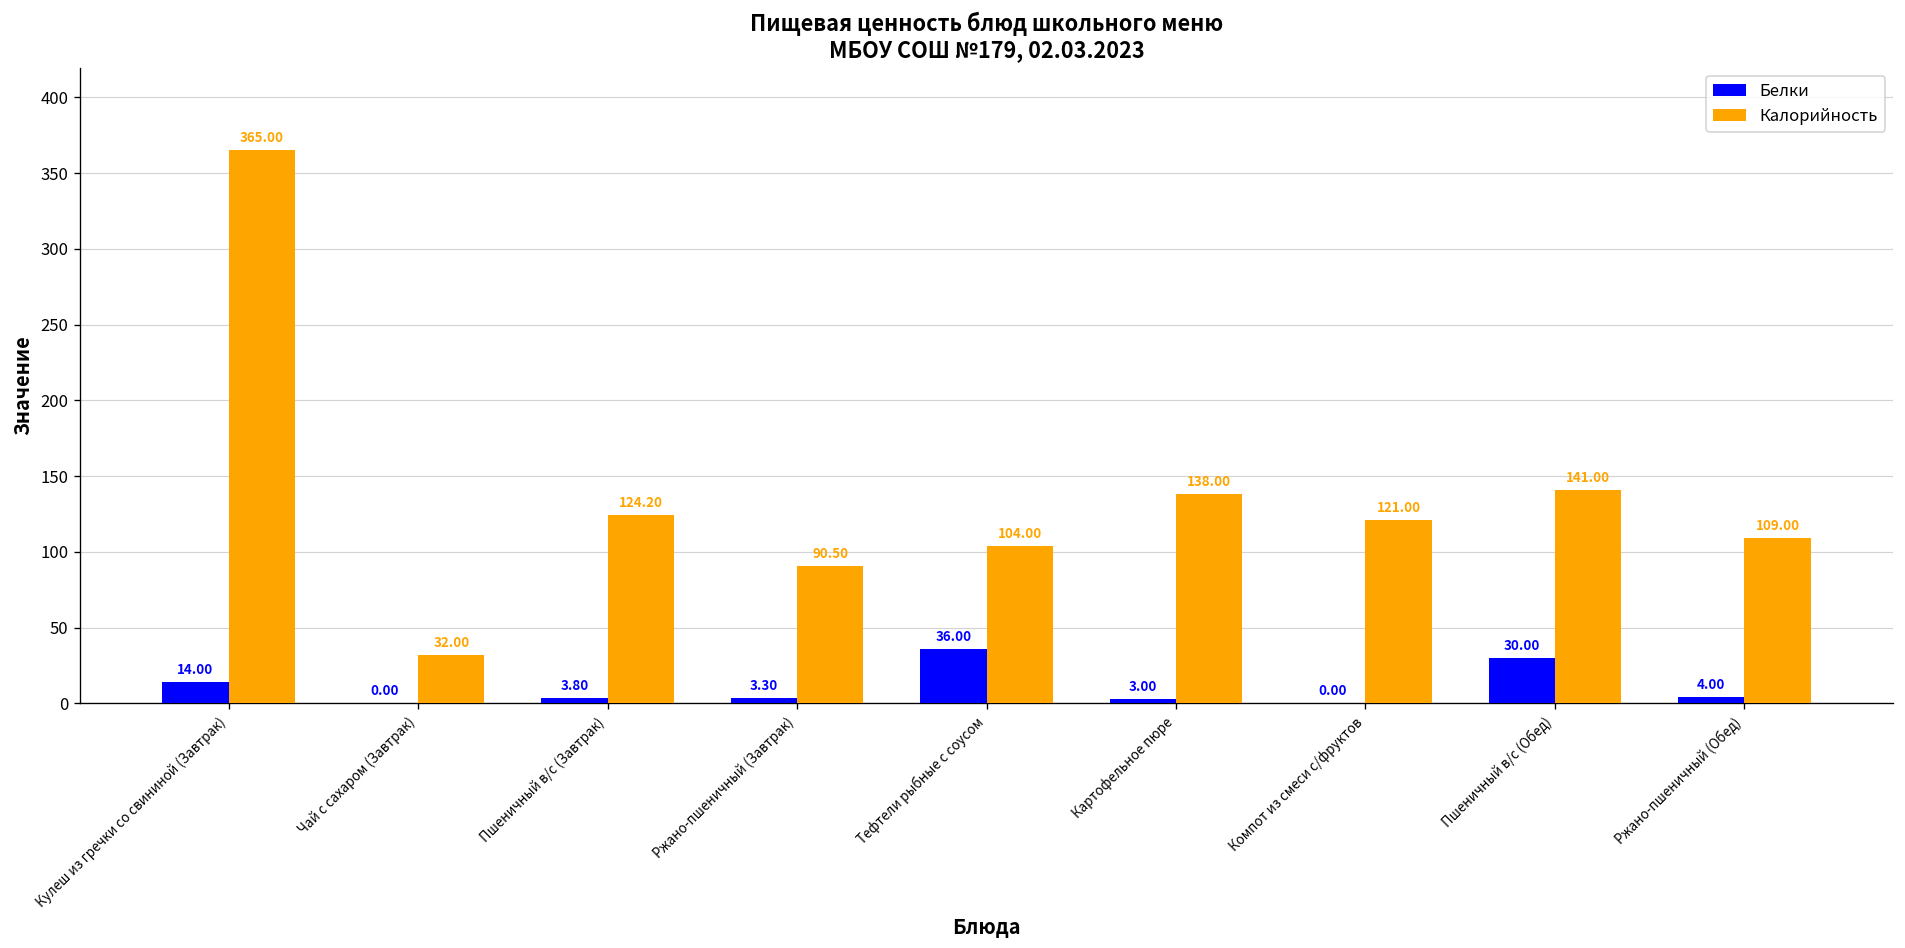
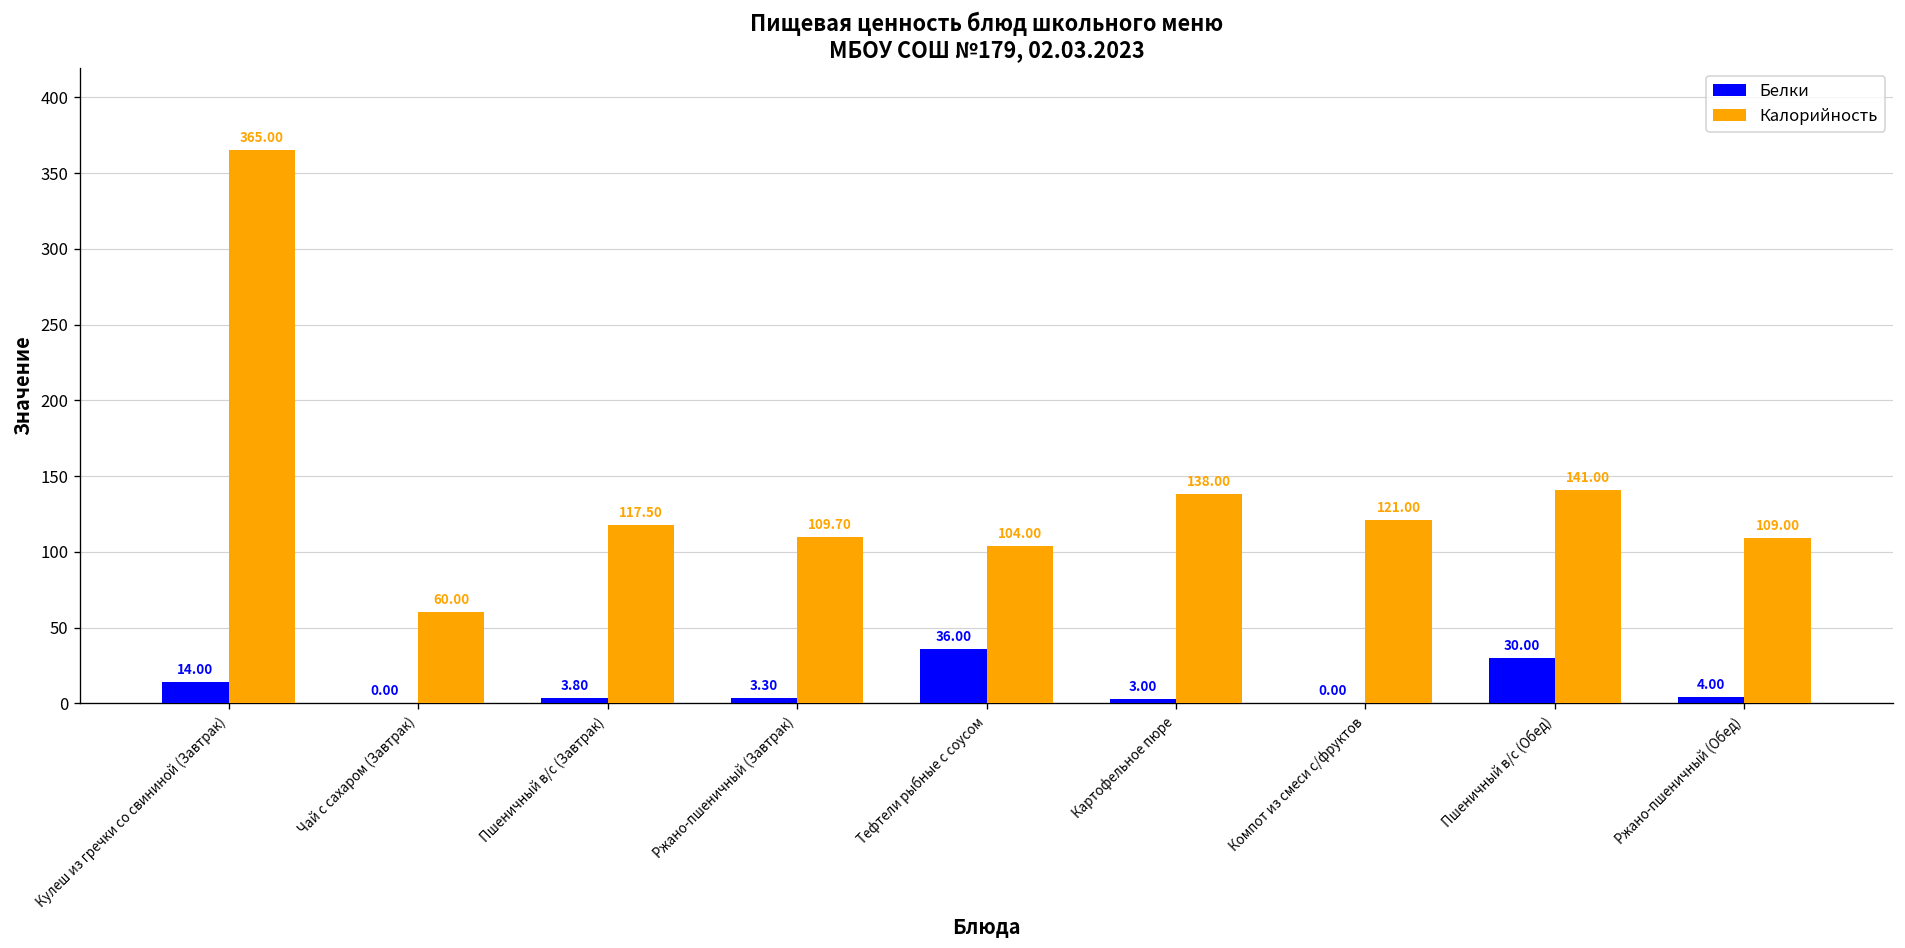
Калорийность, Чай с сахаром (Завтрак): 32.00 -> 60.00
Калорийность, Пшеничный в/с (Завтрак): 124.20 -> 117.50
Калорийность, Ржано-пшеничный (Завтрак): 90.50 -> 109.70
